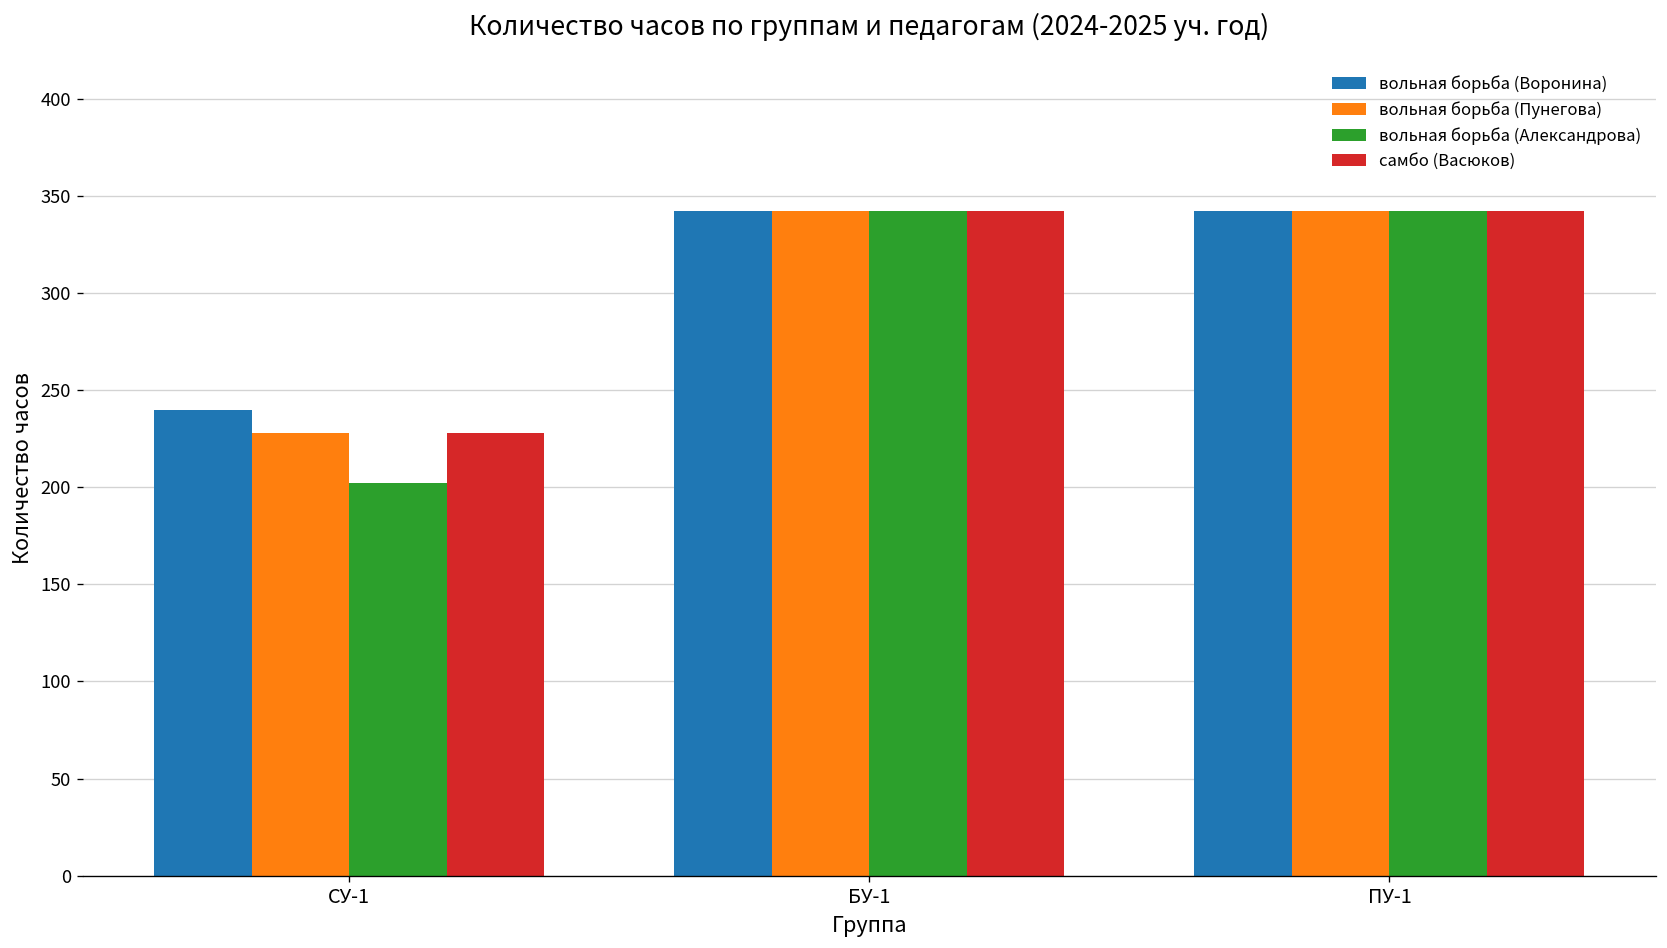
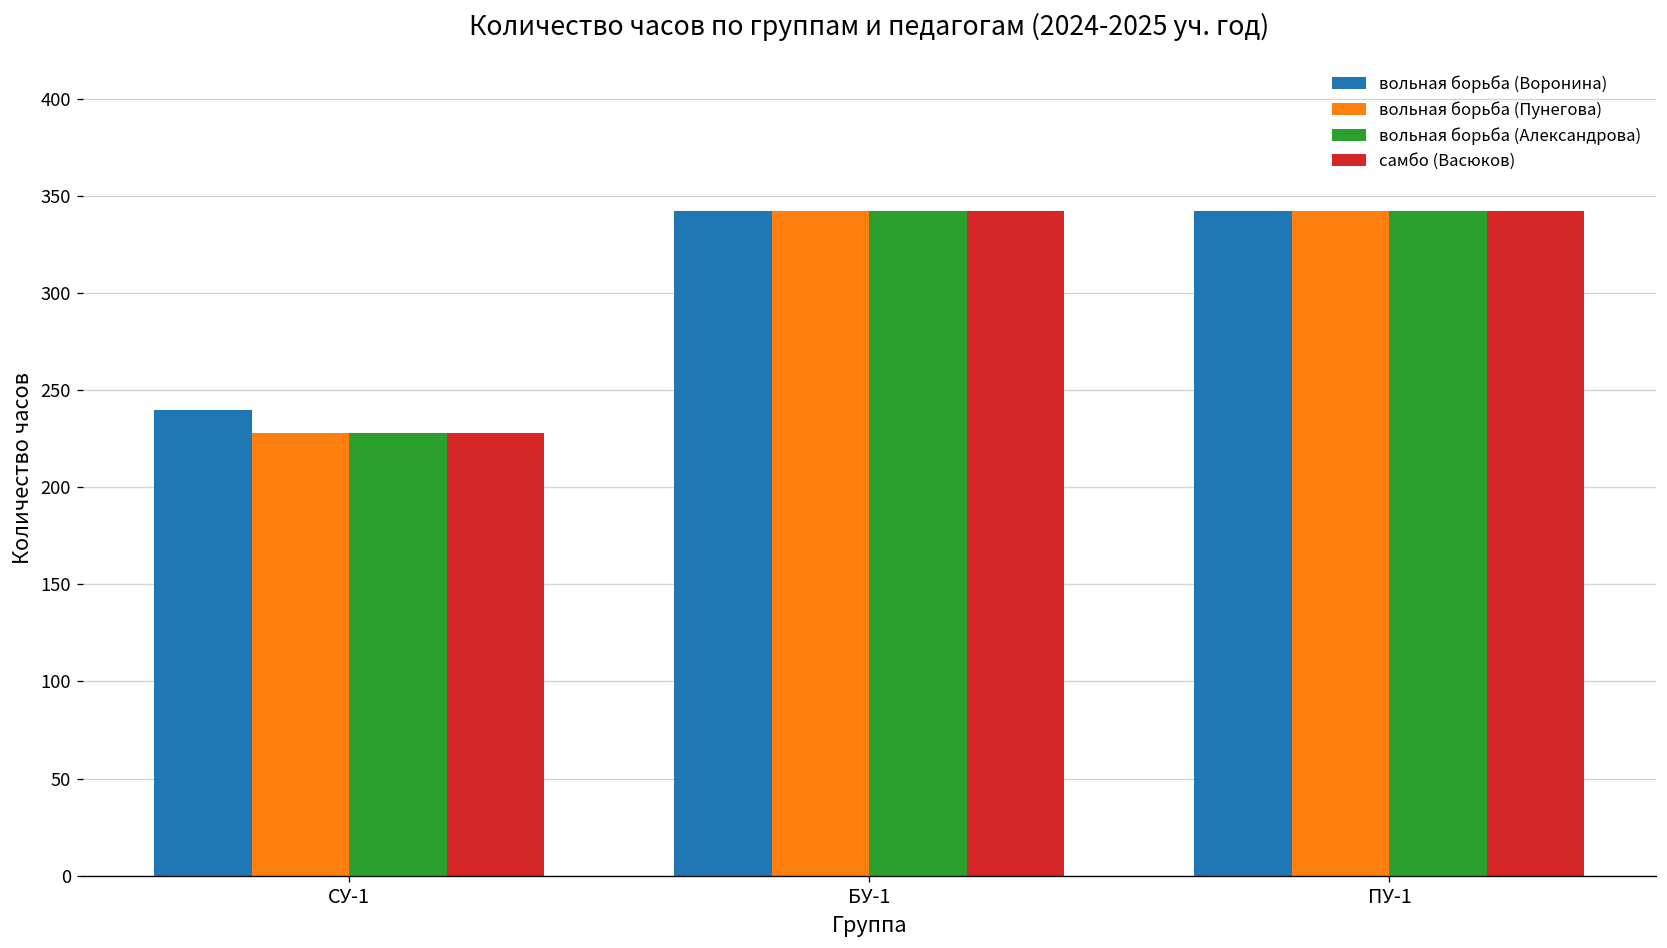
вольная борьба (Александрова), СУ-1: 202 -> 228
